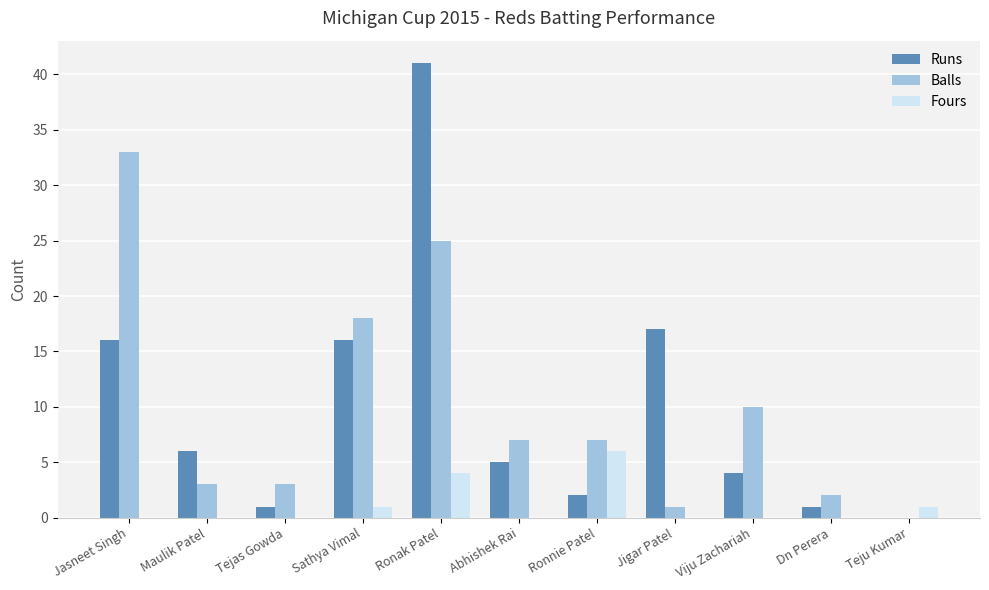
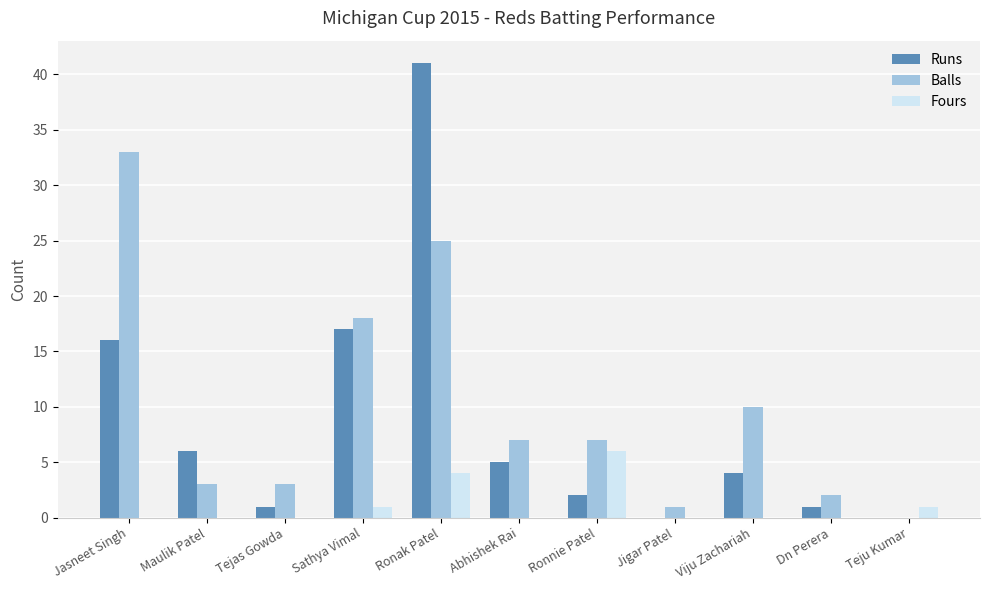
Runs, Sathya Vimal: 16 -> 17
Runs, Jigar Patel: 17 -> 0
